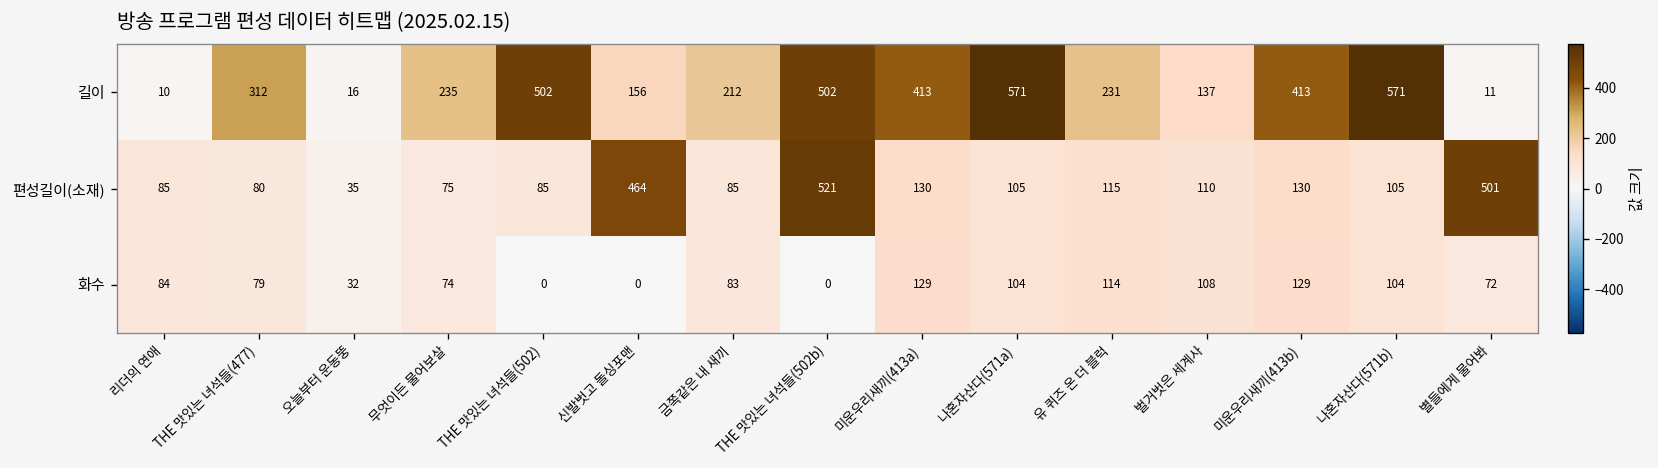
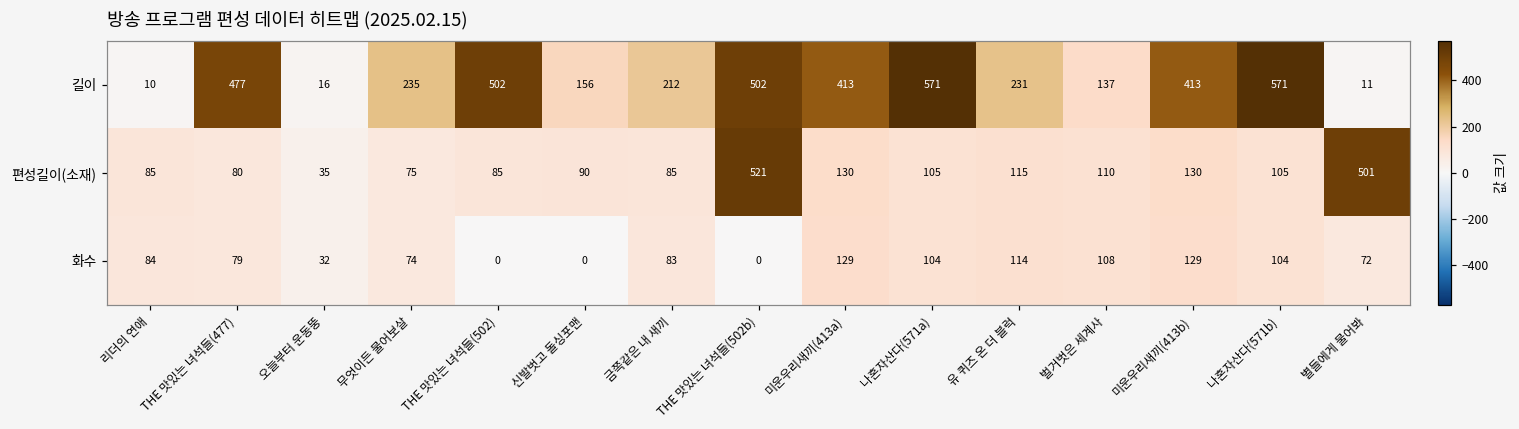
길이, THE 맛있는 녀석들(477): 312 -> 477
편성길이(소재), 신발벗고 돌싱포맨: 464 -> 90
